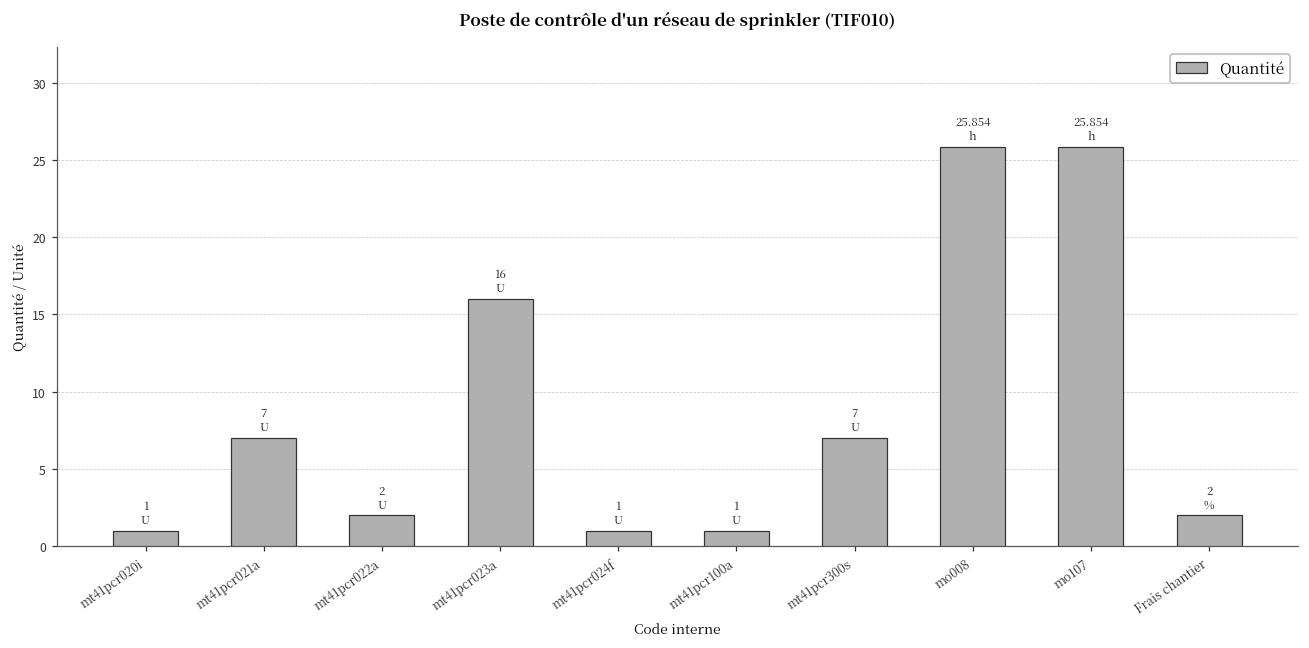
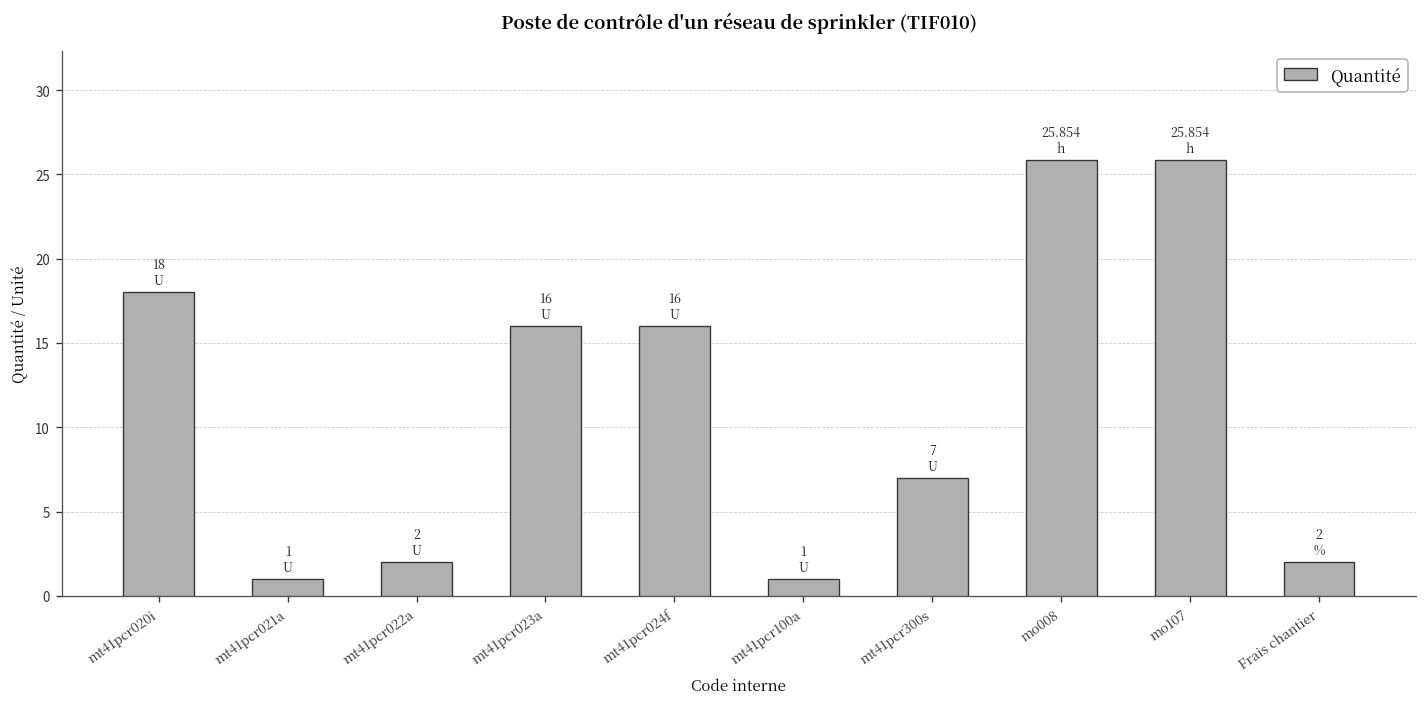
mt41pcr020i: 1 -> 18
mt41pcr021a: 7 -> 1
mt41pcr024f: 1 -> 16
